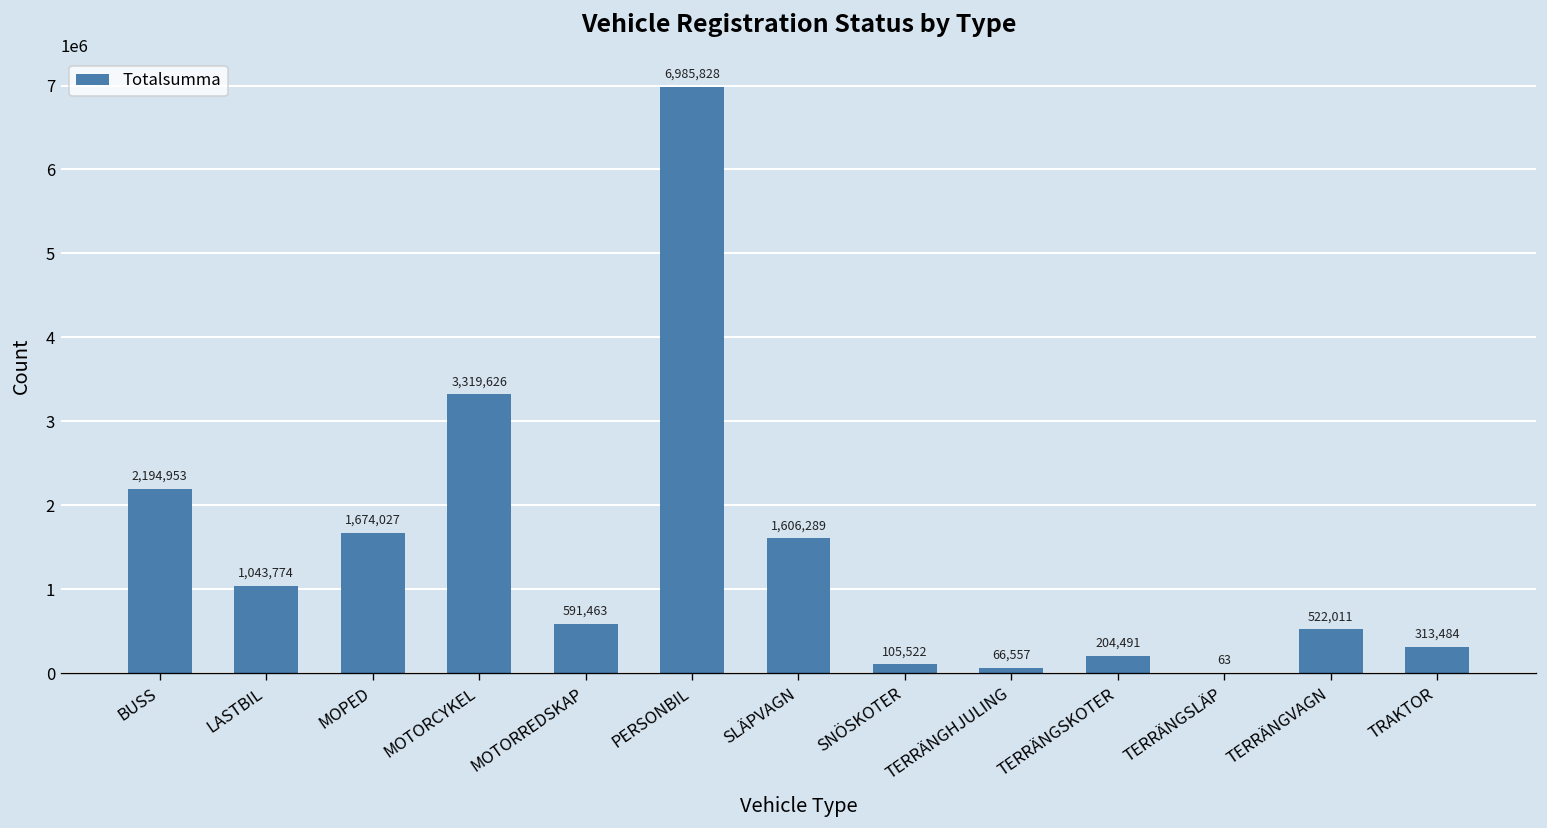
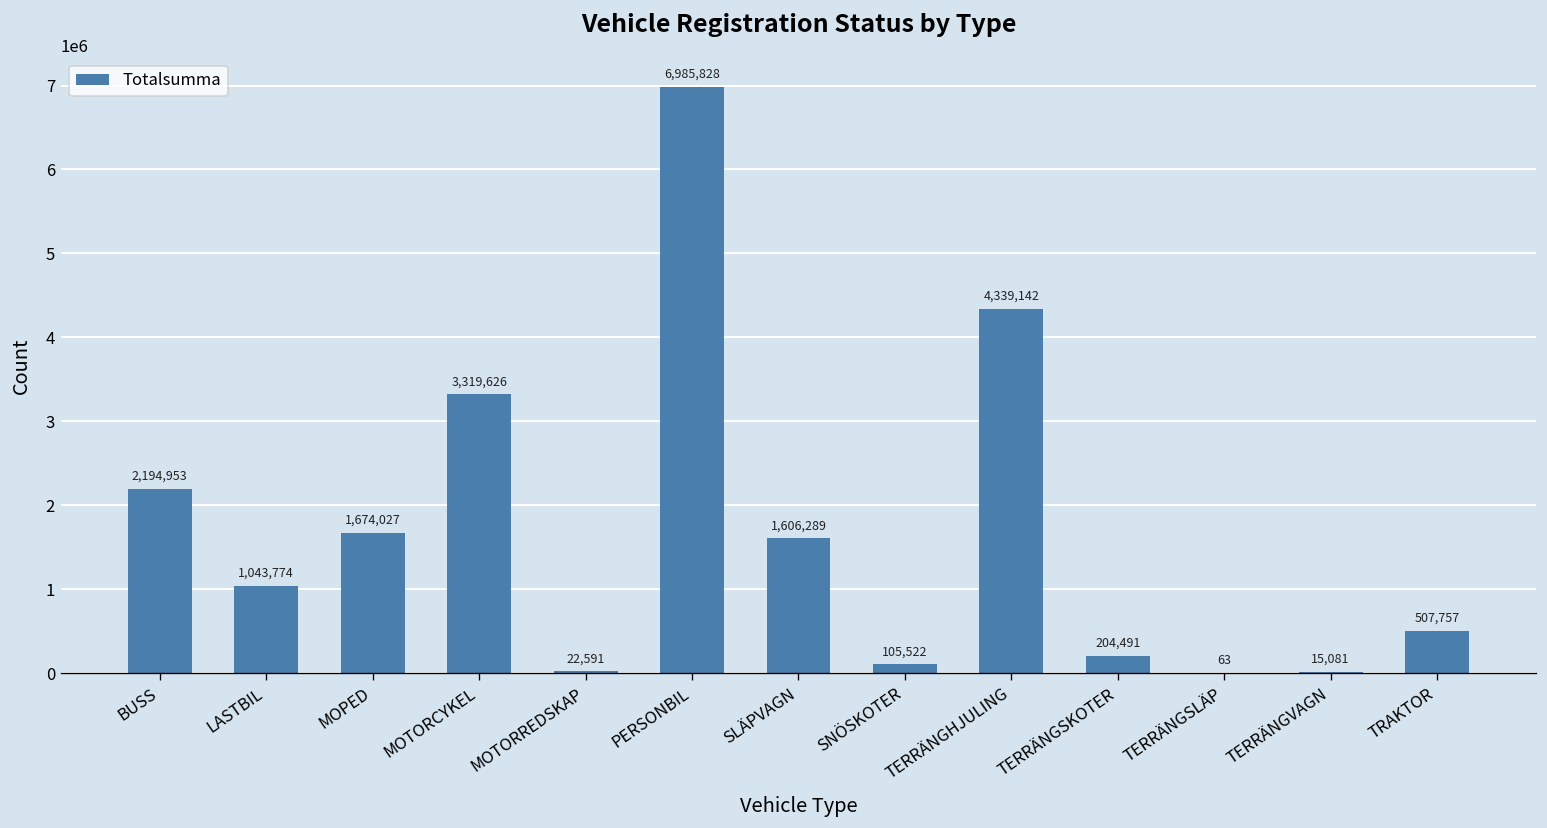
MOTORREDSKAP: 591,463 -> 22,591
TERRÄNGHJULING: 66,557 -> 4,339,142
TERRÄNGVAGN: 522,011 -> 15,081
TRAKTOR: 313,484 -> 507,757
